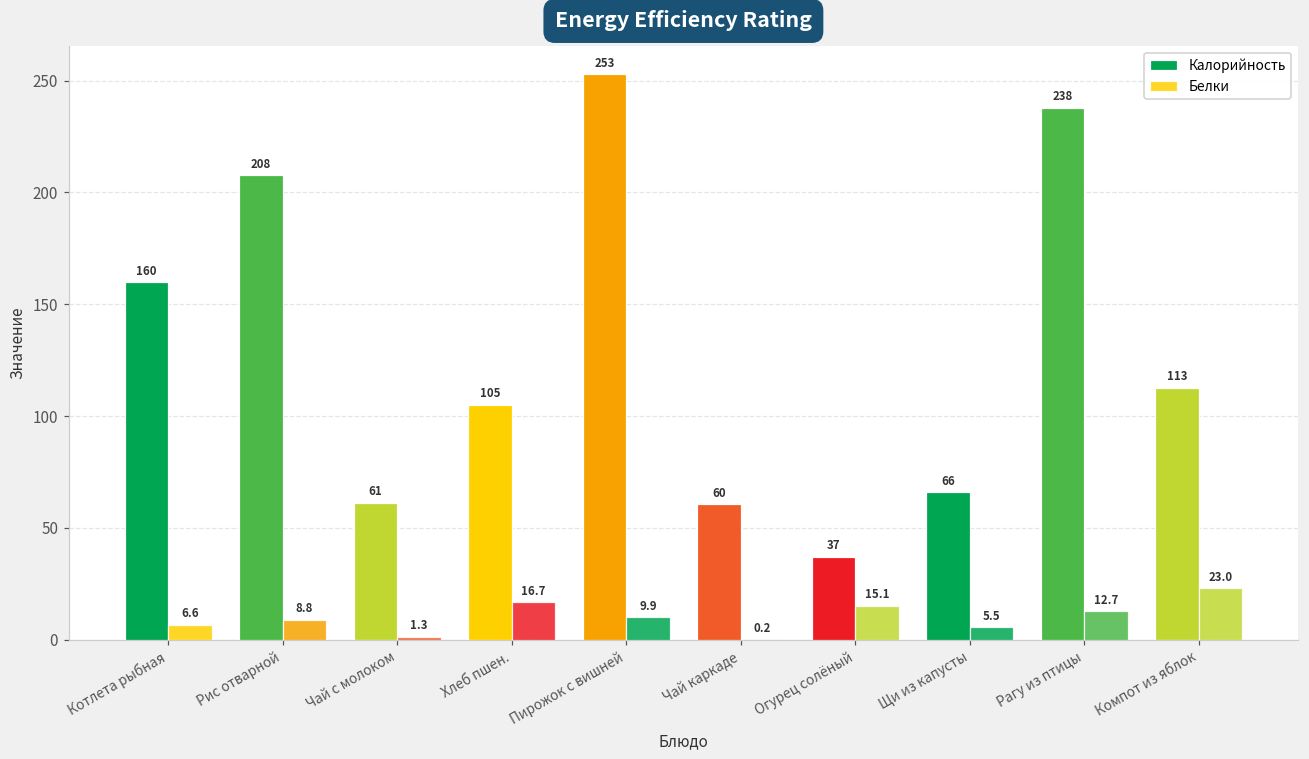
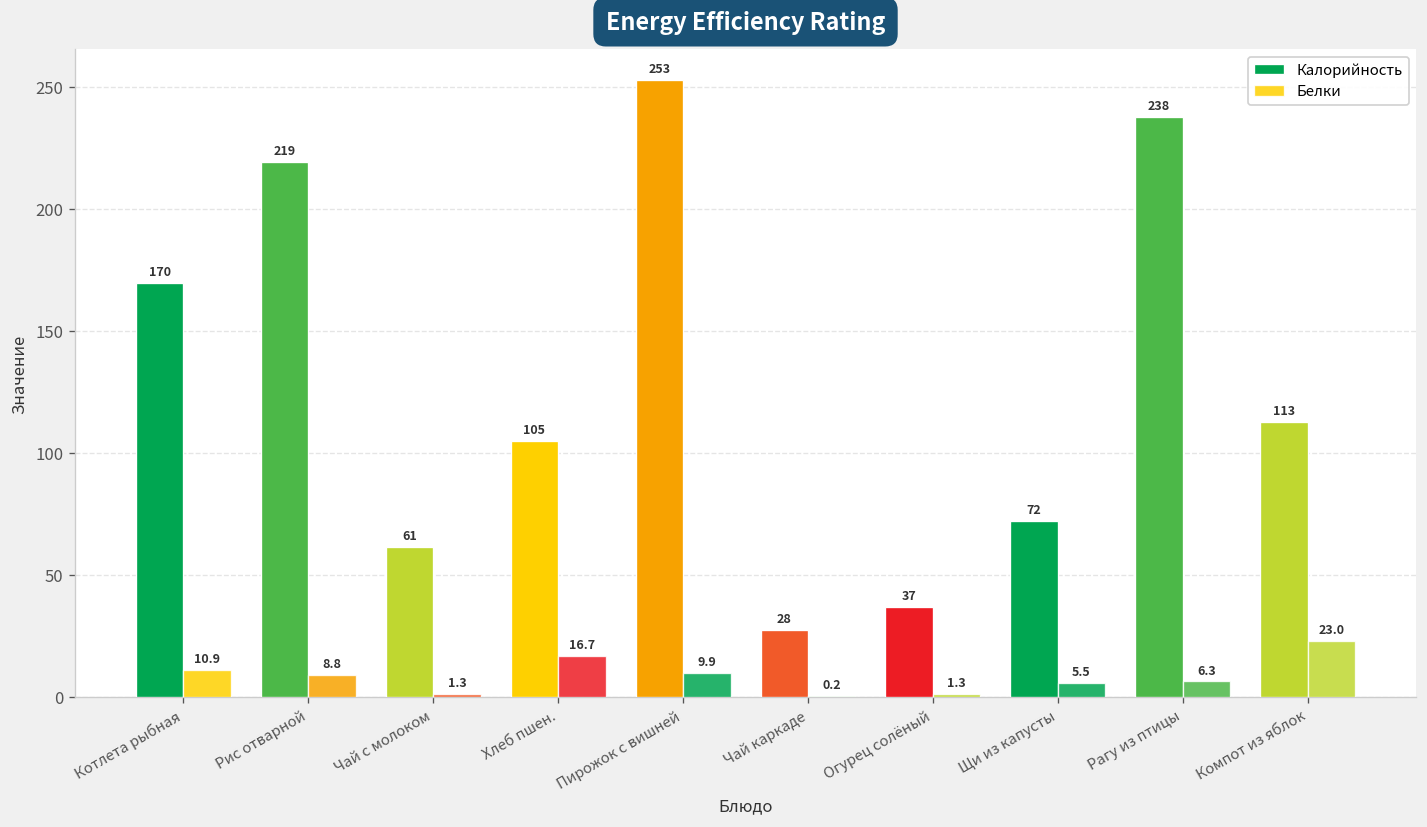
Калорийность, Котлета рыбная: 160 -> 170
Белки, Котлета рыбная: 6.6 -> 10.9
Калорийность, Рис отварной: 208 -> 219
Калорийность, Чай каркаде: 60 -> 28
Белки, Огурец солёный: 15.1 -> 1.3
Калорийность, Щи из капусты: 66 -> 72
Белки, Рагу из птицы: 12.7 -> 6.3
